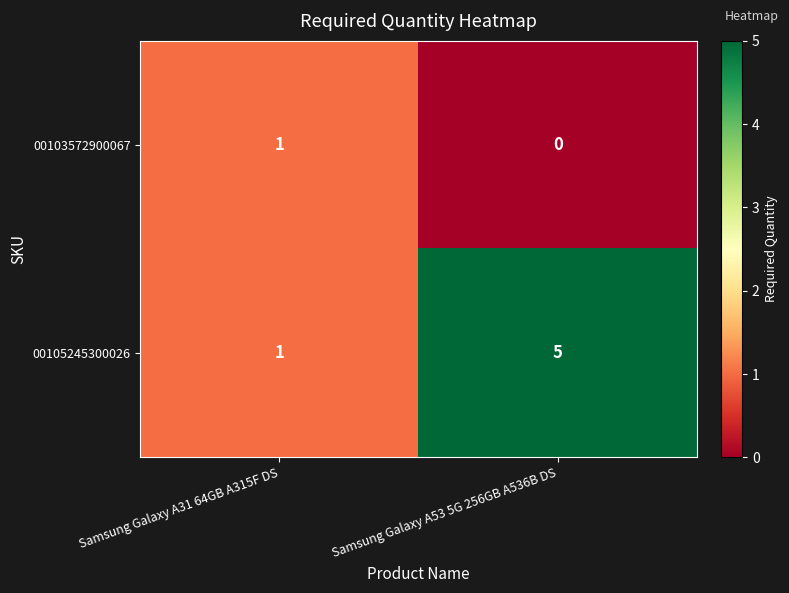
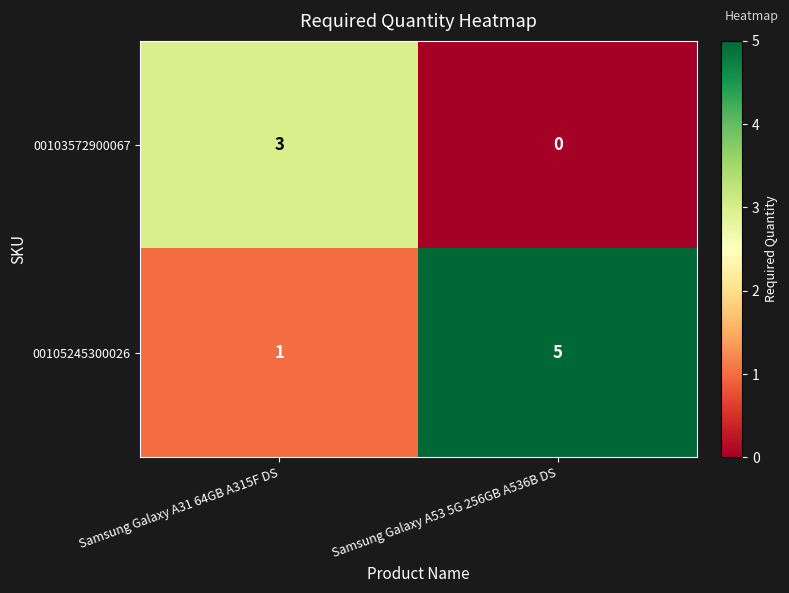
00103572900067, Samsung Galaxy A31 64GB A315F DS: 1 -> 3
